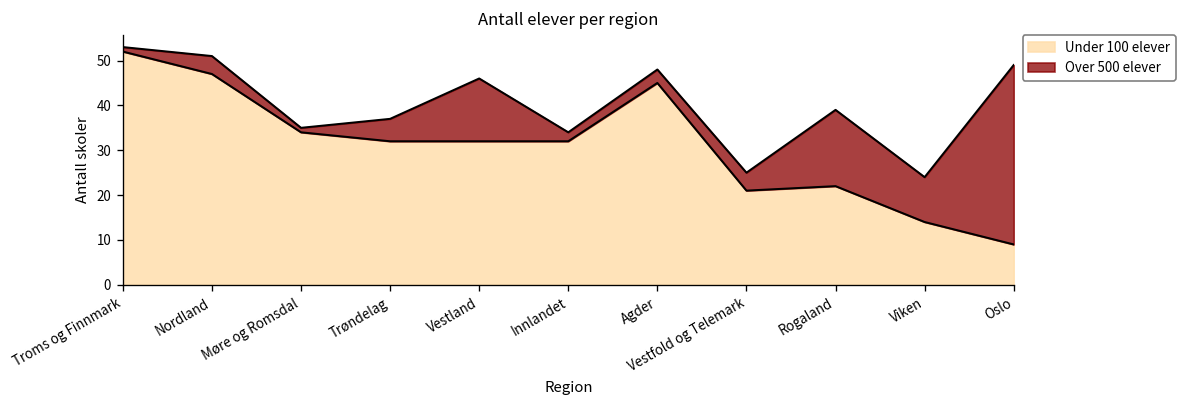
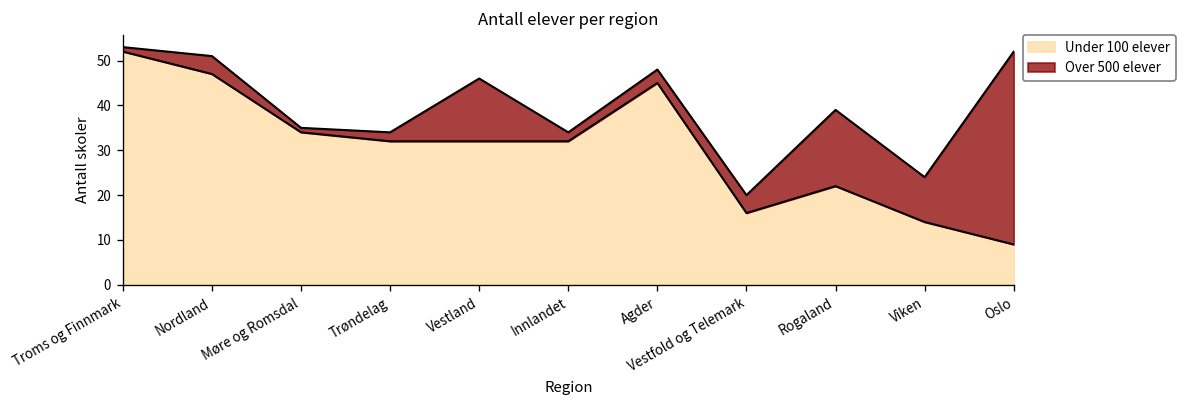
Over 500 elever, Trøndelag: 5 -> 2
Under 100 elever, Vestfold og Telemark: 21 -> 16
Over 500 elever, Oslo: 40 -> 43
